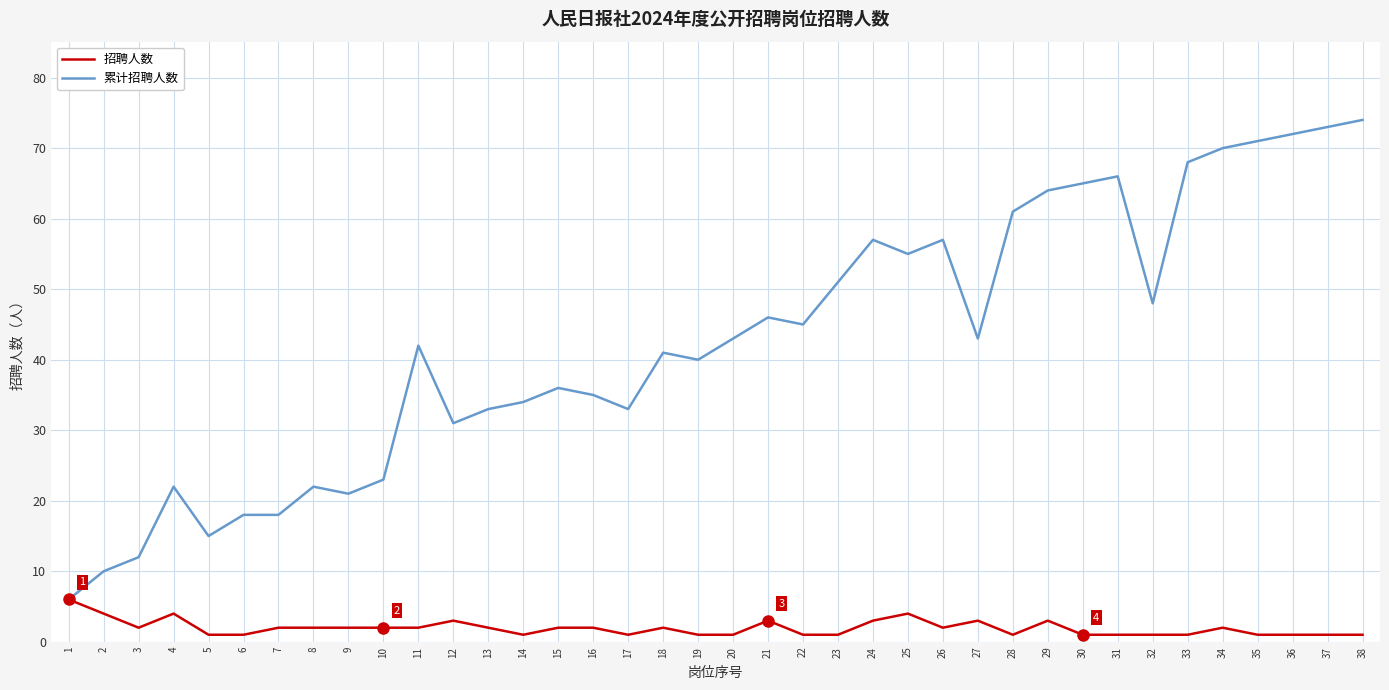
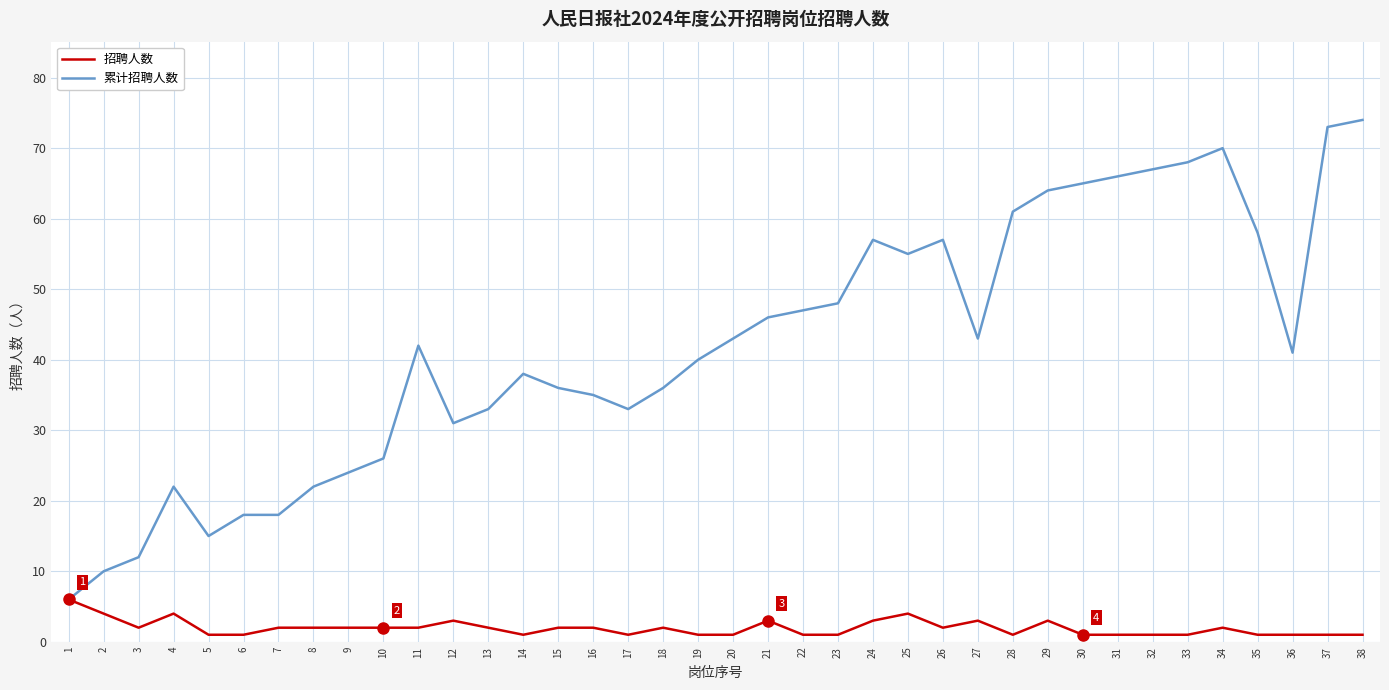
累计招聘人数, 9: 21 -> 24
累计招聘人数, 10: 23 -> 26
累计招聘人数, 14: 34 -> 38
累计招聘人数, 18: 41 -> 36
累计招聘人数, 22: 45 -> 47
累计招聘人数, 23: 51 -> 48
累计招聘人数, 32: 48 -> 67
累计招聘人数, 35: 71 -> 58
累计招聘人数, 36: 72 -> 41
